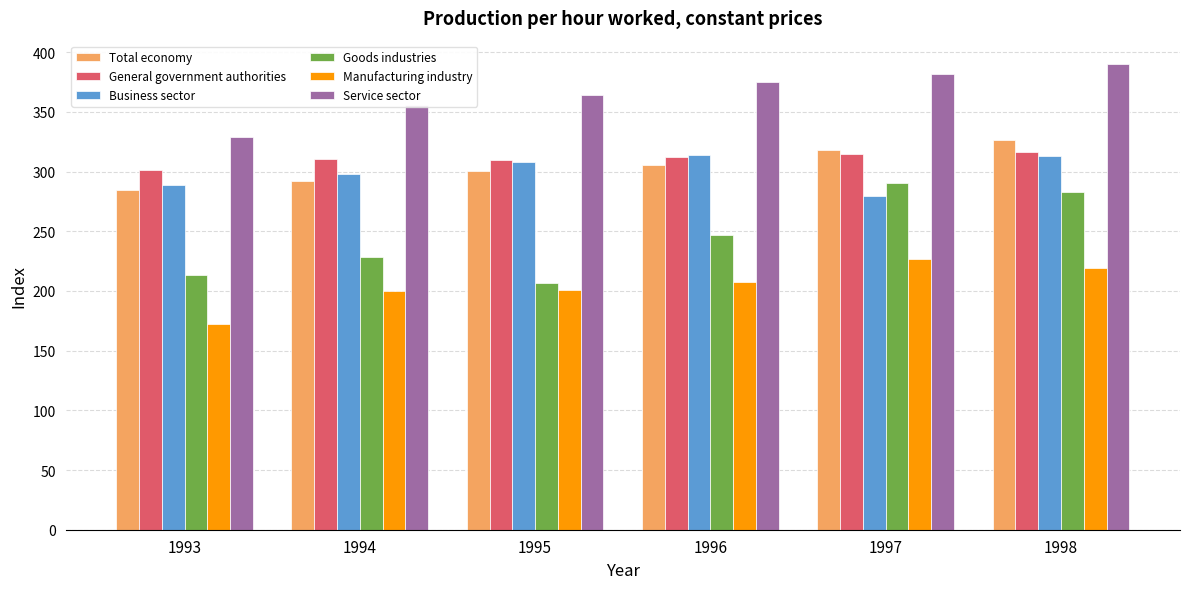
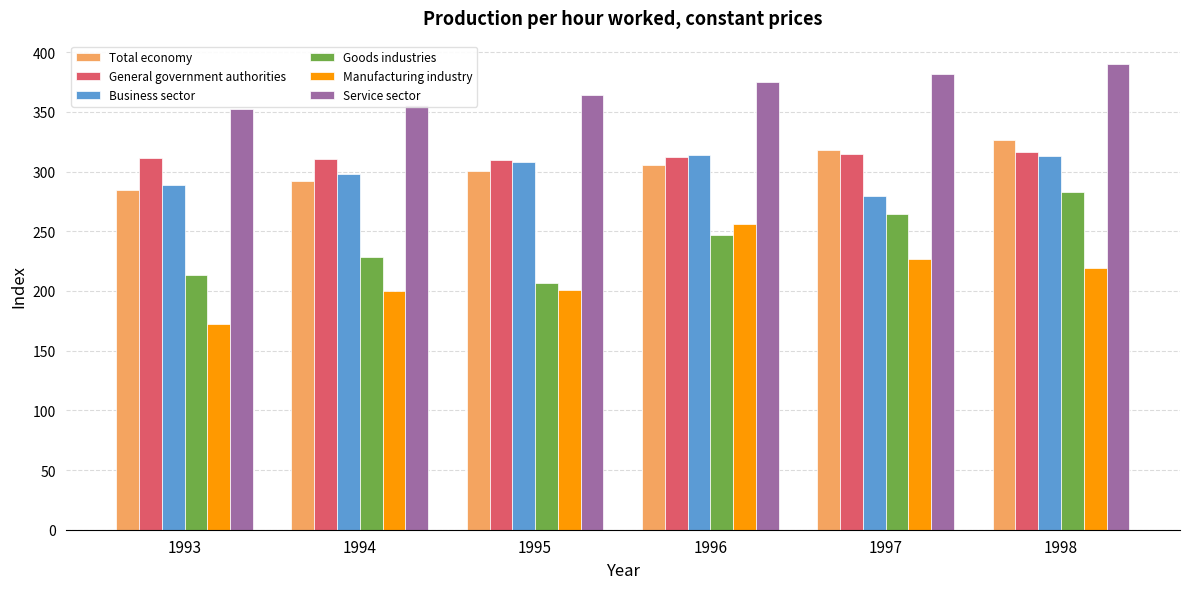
General government authorities, 1993: 301 -> 311
Service sector, 1993: 329 -> 352
Manufacturing industry, 1996: 207 -> 256
Goods industries, 1997: 291 -> 264
